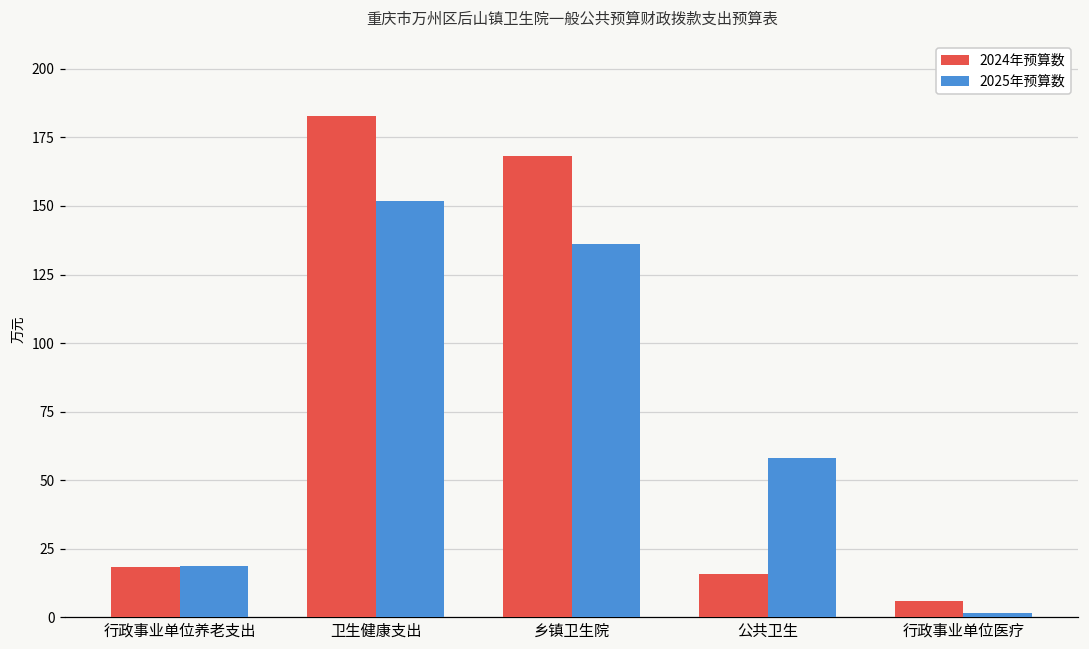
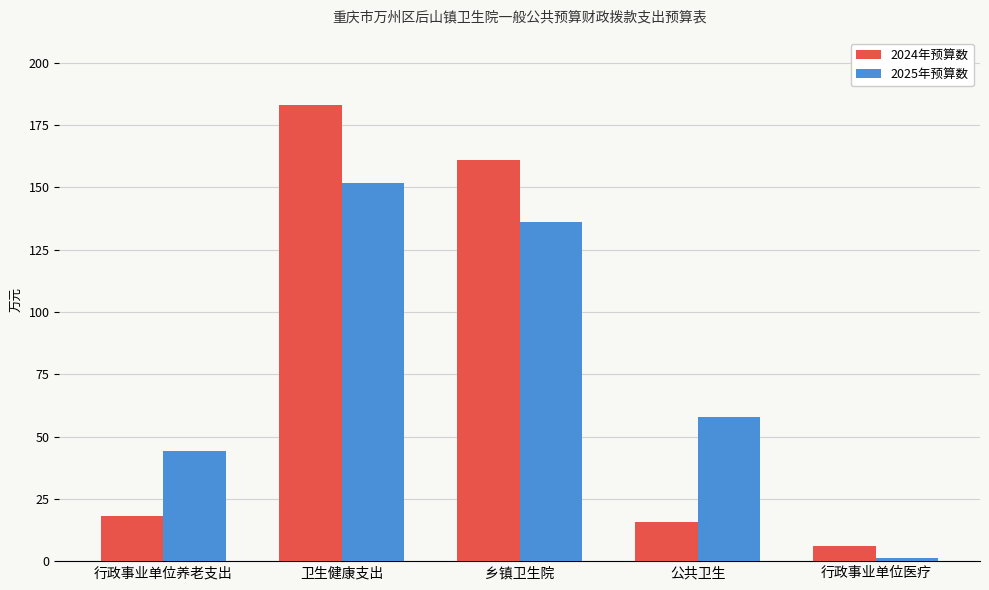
2025年预算数, 行政事业单位养老支出: 19 -> 44
2024年预算数, 乡镇卫生院: 168 -> 161
